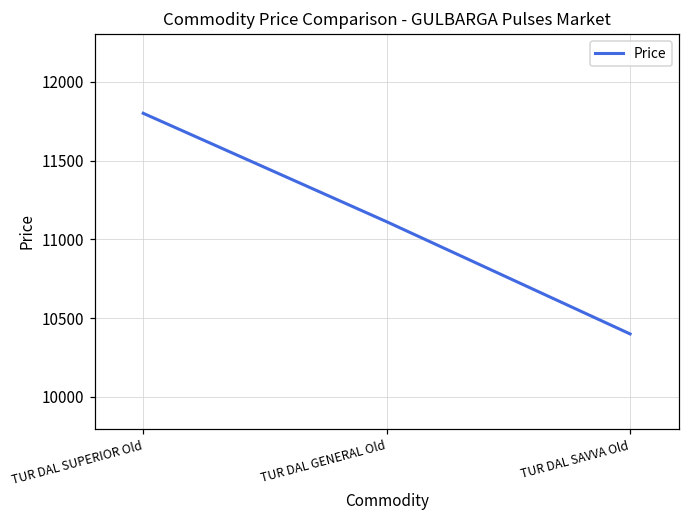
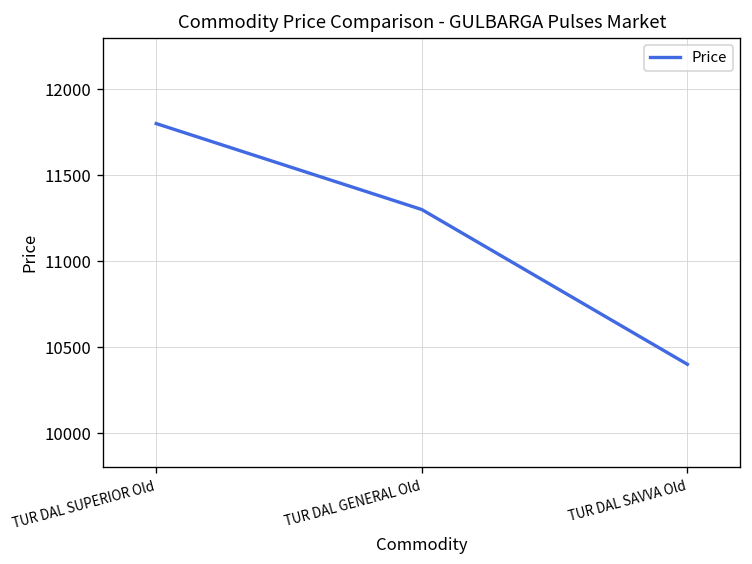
TUR DAL GENERAL Old: 11110 -> 11300
